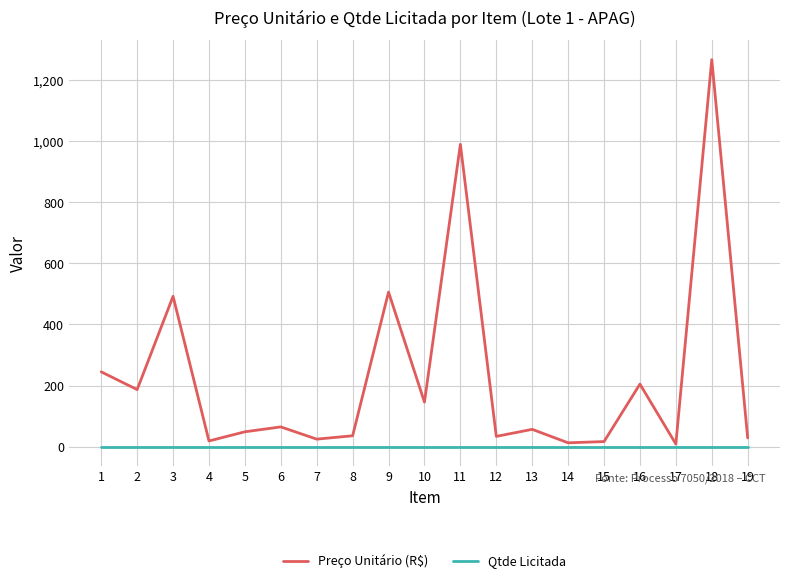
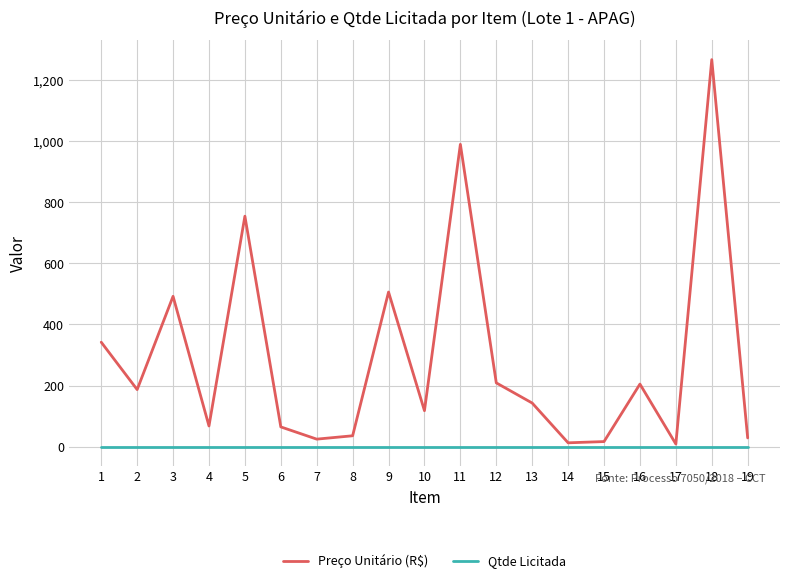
Preço Unitário (R$), 1: 250 -> 340
Preço Unitário (R$), 4: 20 -> 70
Preço Unitário (R$), 5: 50 -> 750
Preço Unitário (R$), 10: 150 -> 120
Preço Unitário (R$), 12: 30 -> 210
Preço Unitário (R$), 13: 60 -> 140
